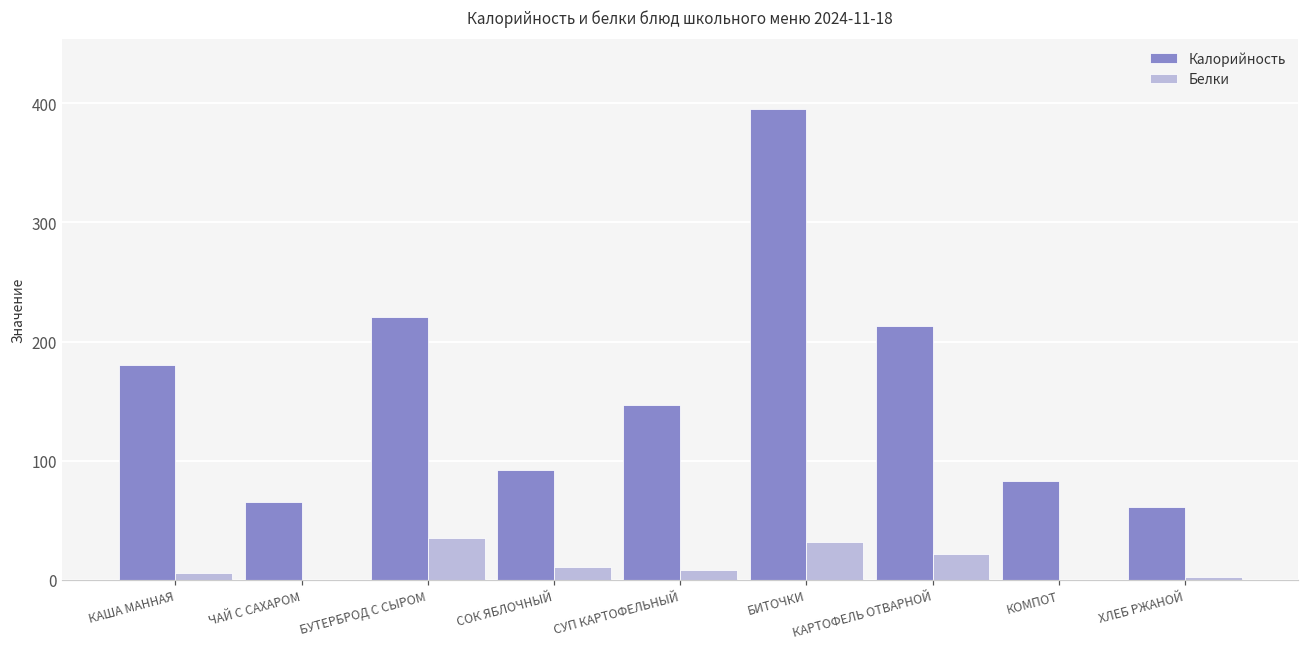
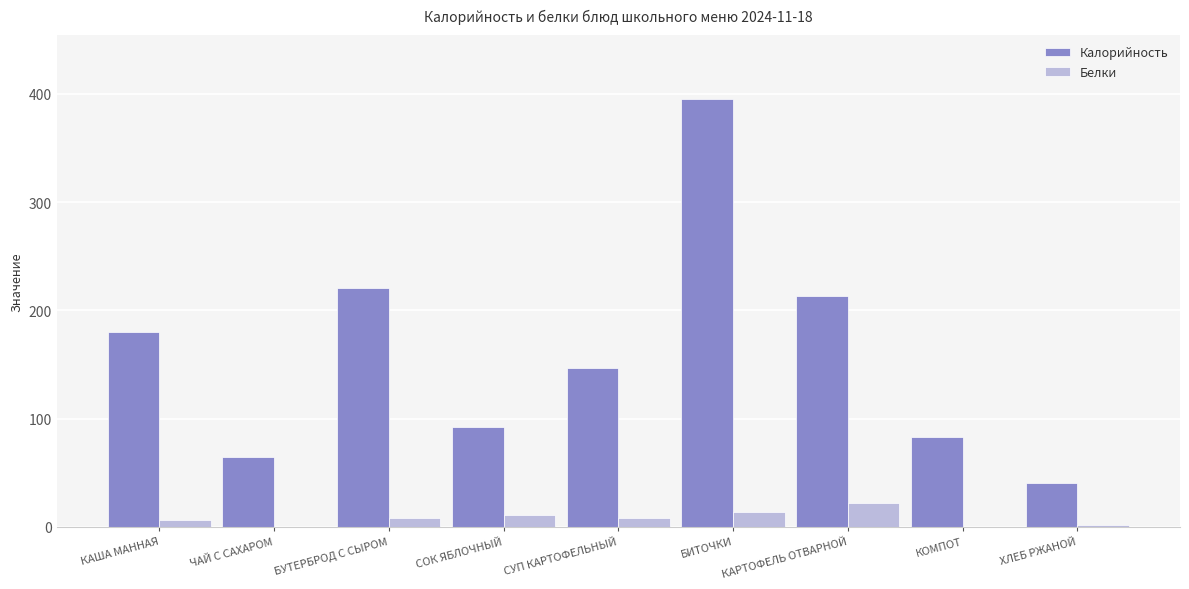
Белки, БУТЕРБРОД С СЫРОМ: 35 -> 8
Белки, БИТОЧКИ: 32 -> 14
Калорийность, ХЛЕБ РЖАНОЙ: 61 -> 41
